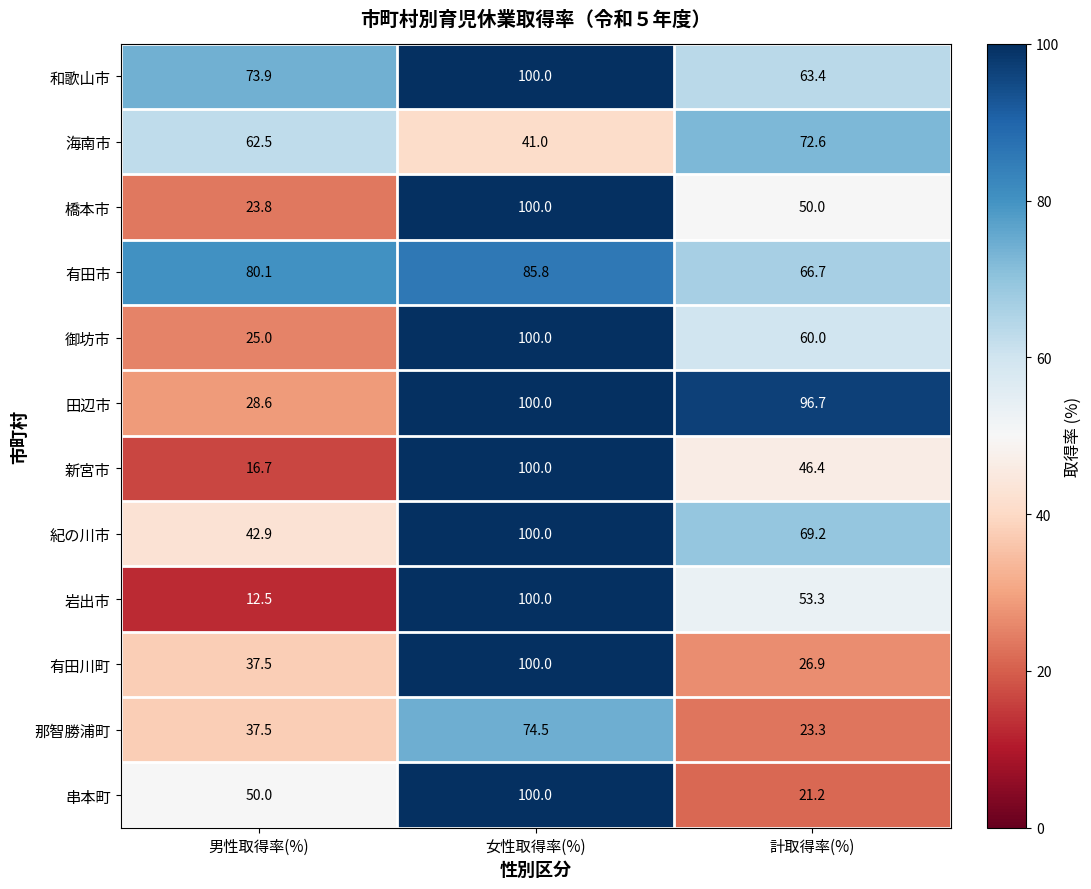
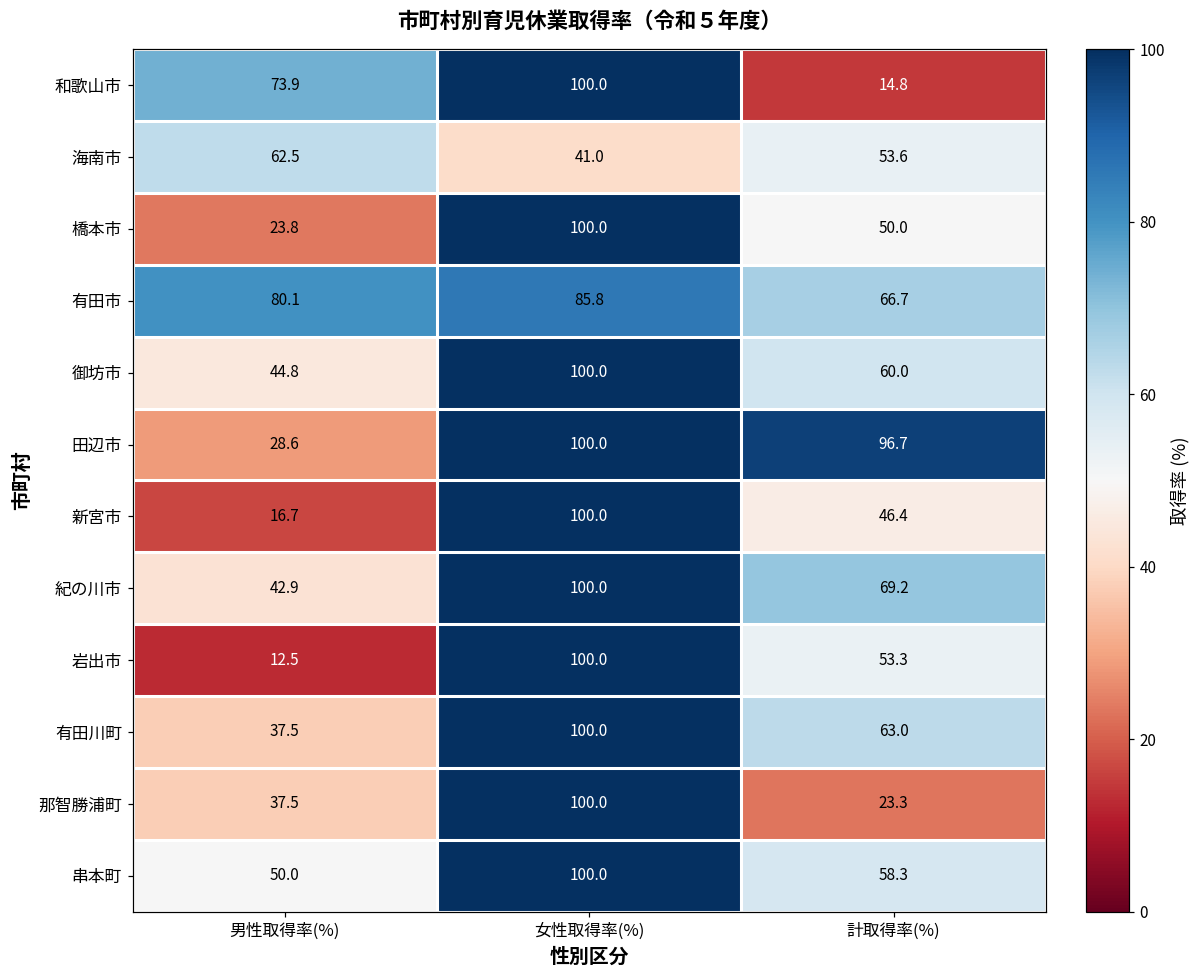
和歌山市, 計取得率(%): 63.4 -> 14.8
海南市, 計取得率(%): 72.6 -> 53.6
御坊市, 男性取得率(%): 25.0 -> 44.8
有田川町, 計取得率(%): 26.9 -> 63.0
那智勝浦町, 女性取得率(%): 74.5 -> 100.0
串本町, 計取得率(%): 21.2 -> 58.3
